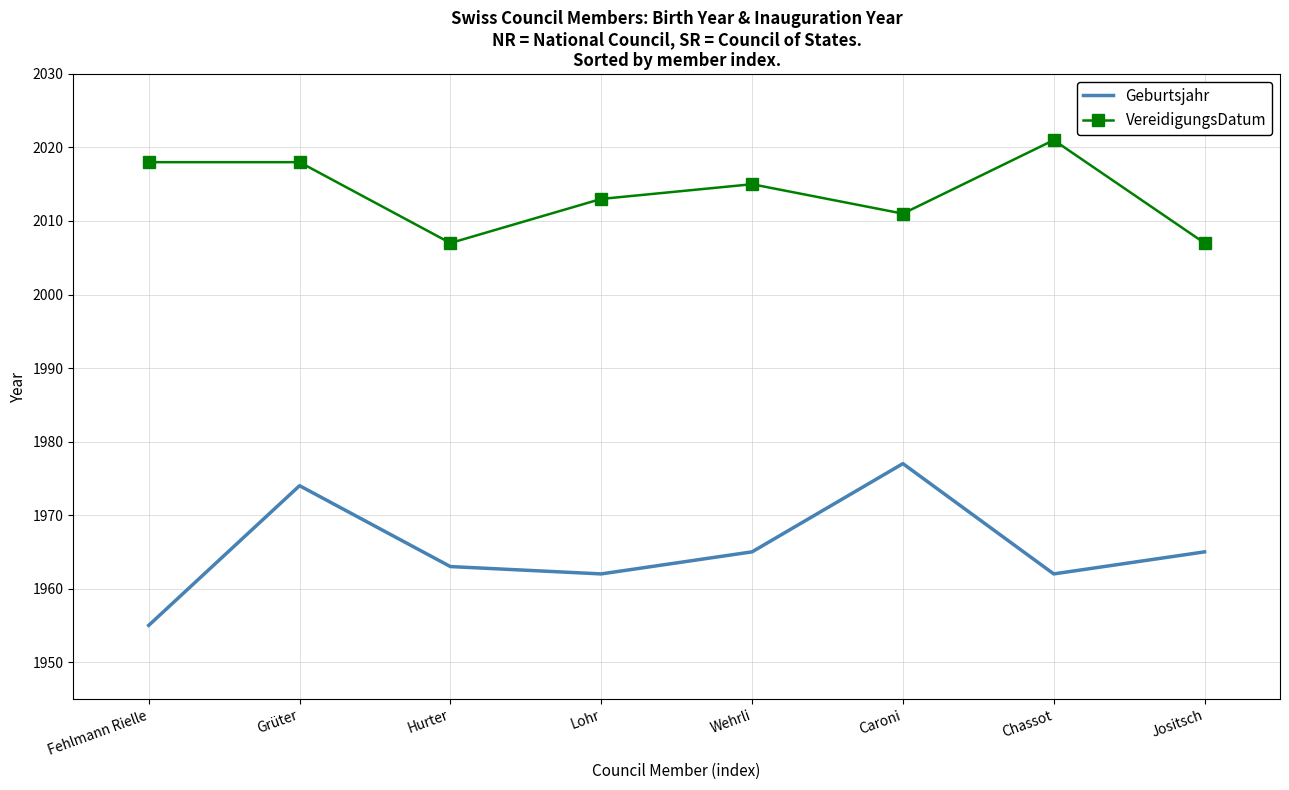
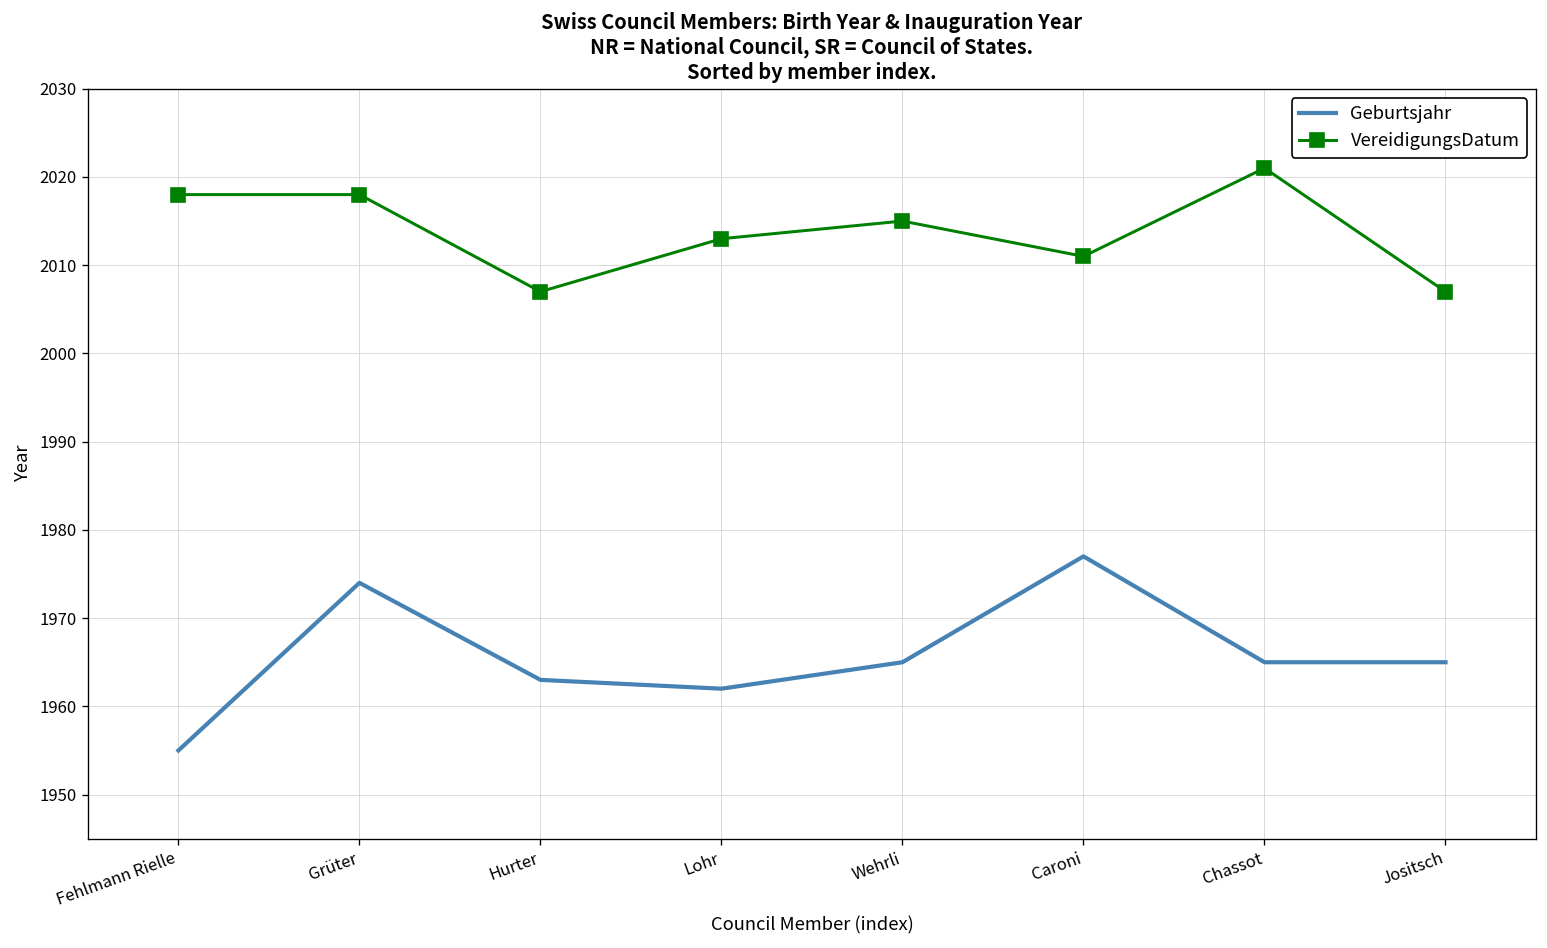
Geburtsjahr, Chassot: 1962 -> 1965
